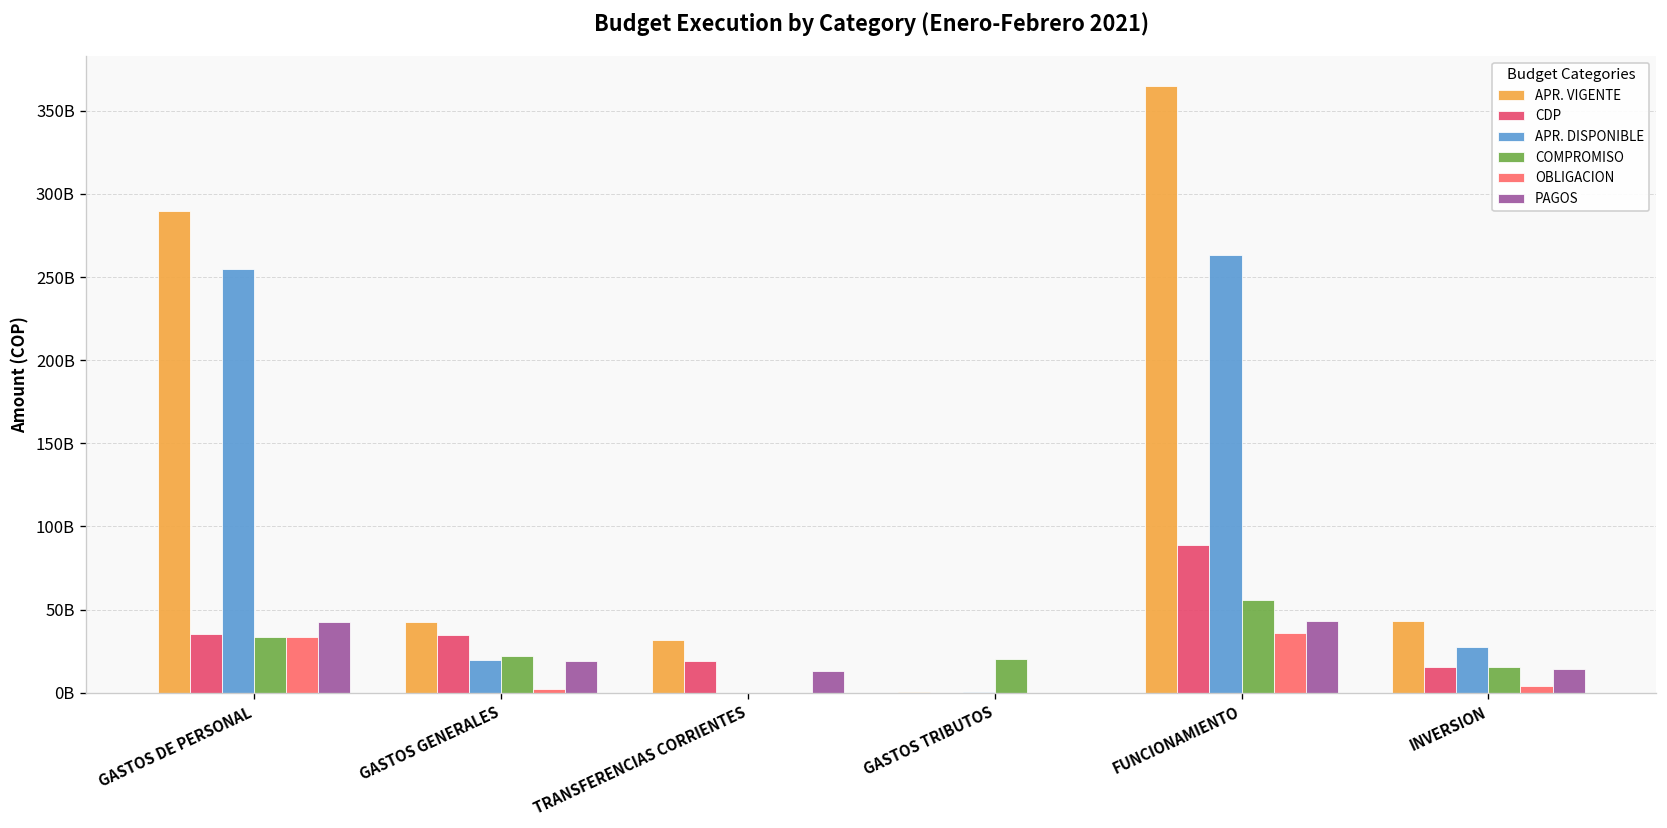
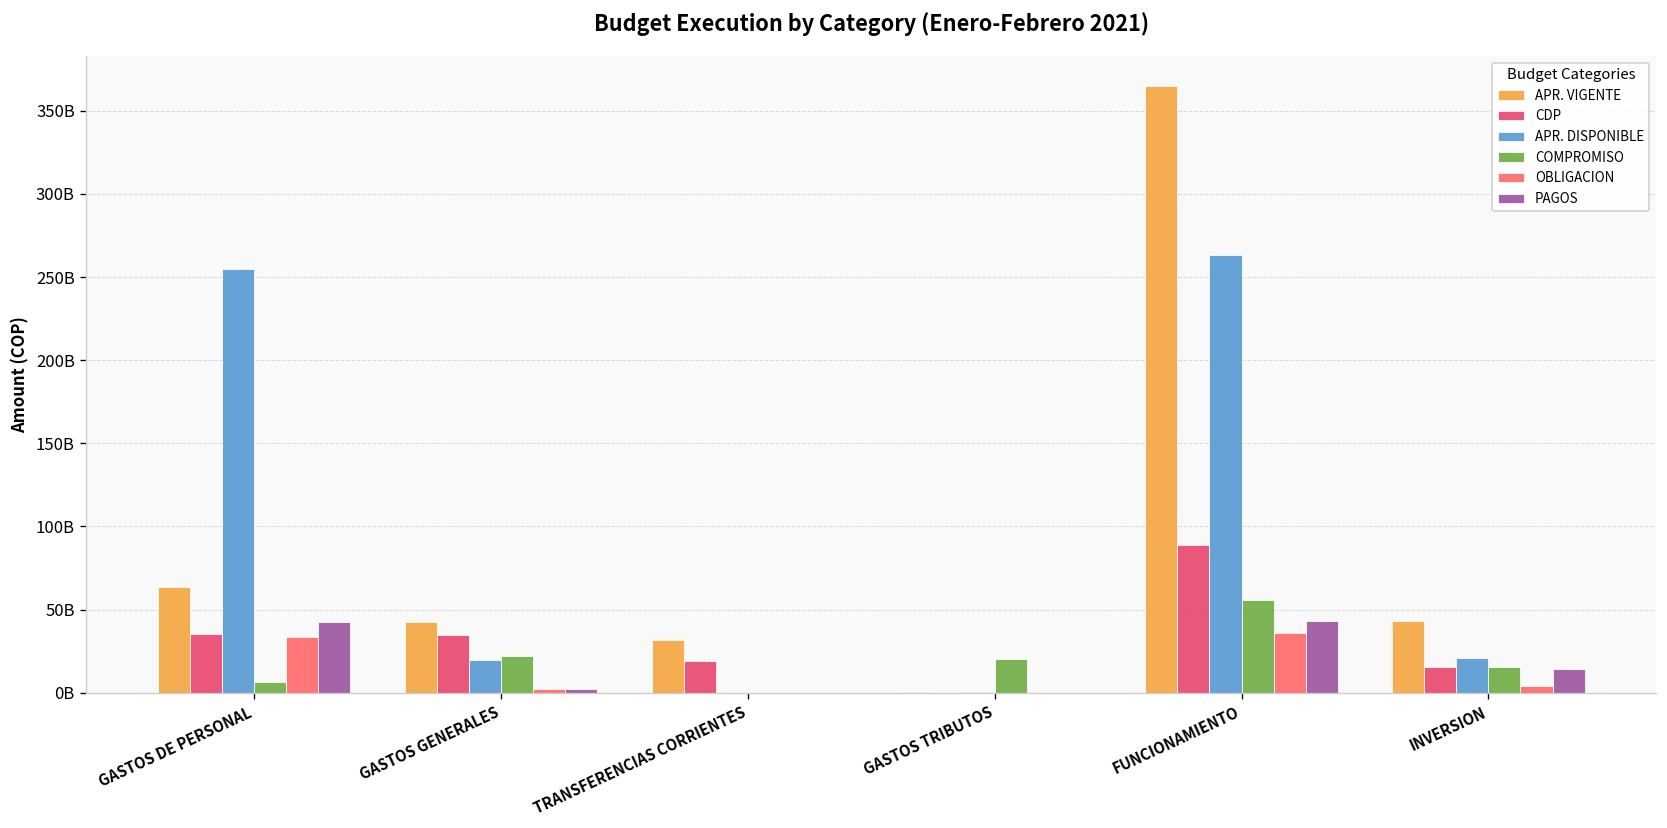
APR. VIGENTE, GASTOS DE PERSONAL: 290000000000 -> 63000000000
COMPROMISO, GASTOS DE PERSONAL: 34000000000 -> 6000000000
PAGOS, GASTOS GENERALES: 19000000000 -> 2000000000
PAGOS, TRANSFERENCIAS CORRIENTES: 13000000000 -> 0
APR. DISPONIBLE, INVERSION: 28000000000 -> 21000000000
